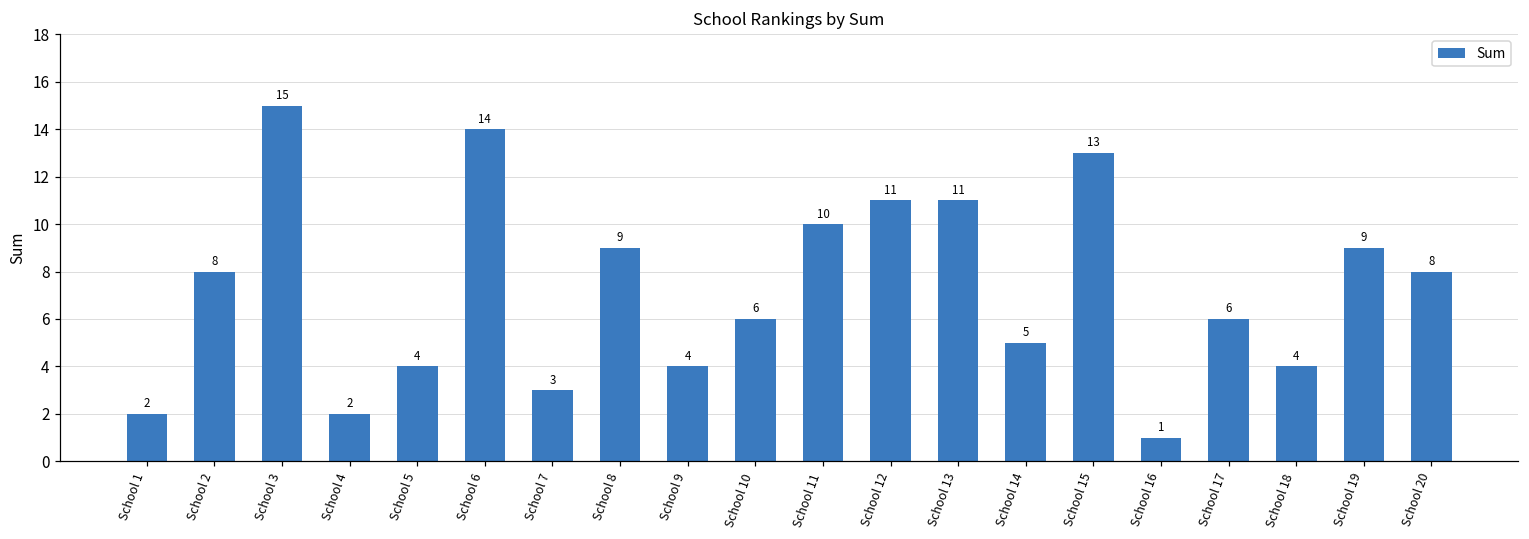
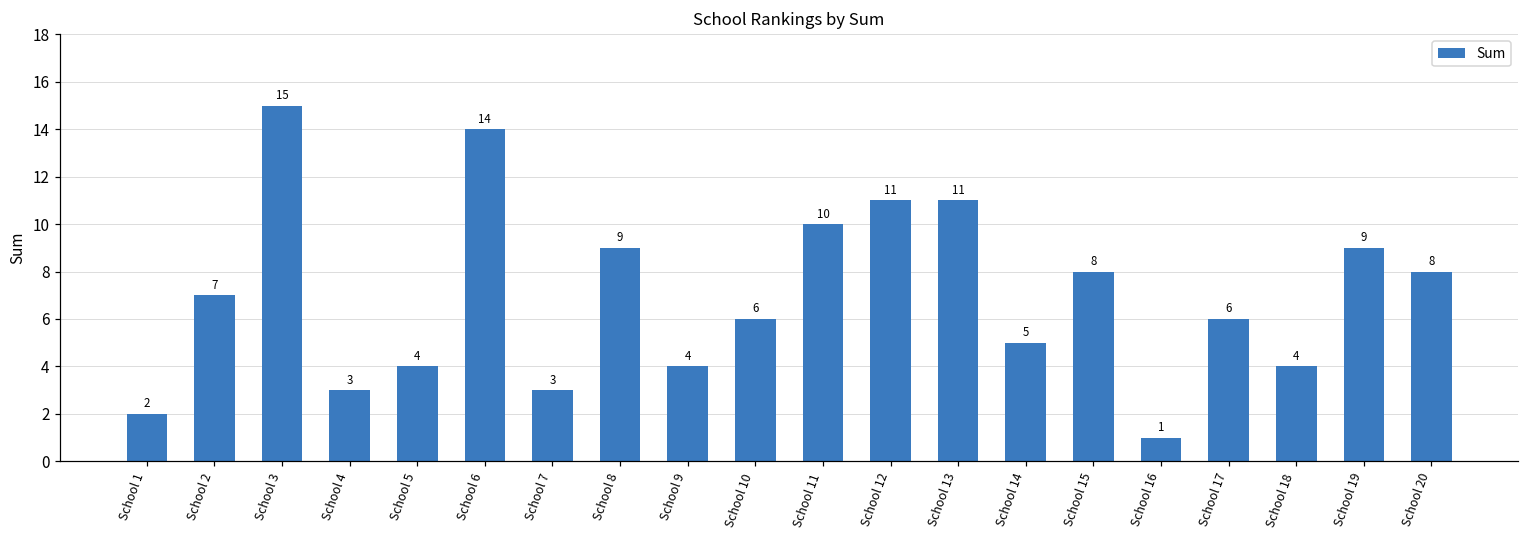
School 2: 8 -> 7
School 4: 2 -> 3
School 15: 13 -> 8
